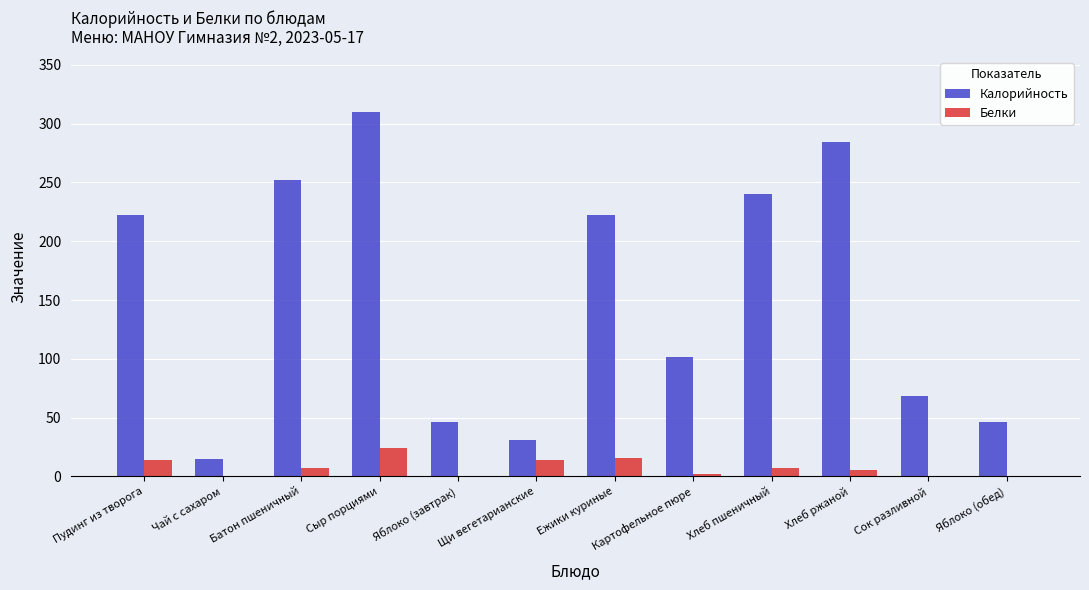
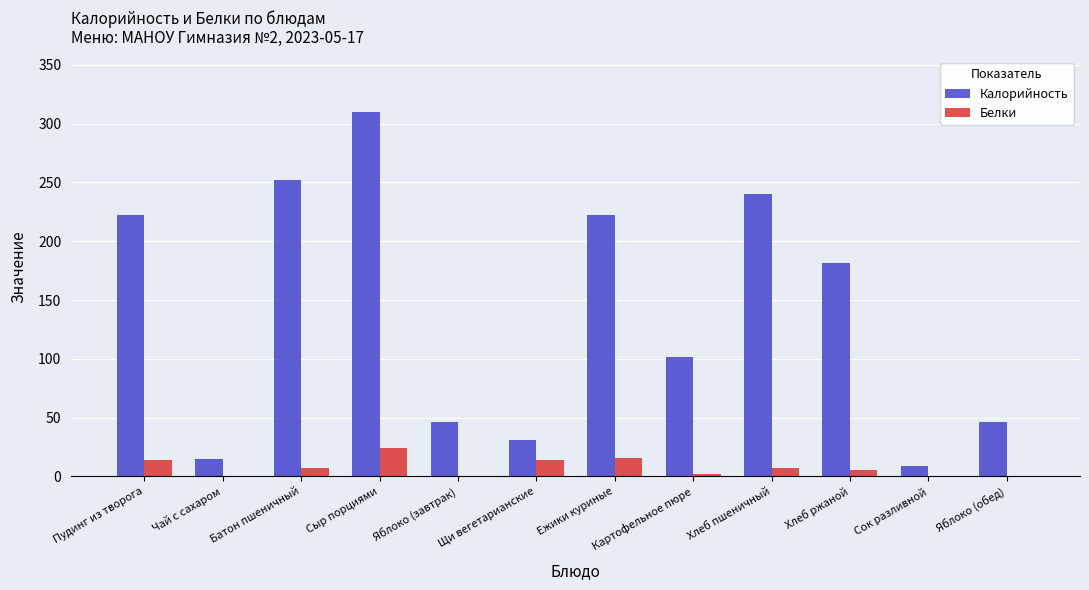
Калорийность, Хлеб ржаной: 284 -> 181
Калорийность, Сок разливной: 68 -> 9
